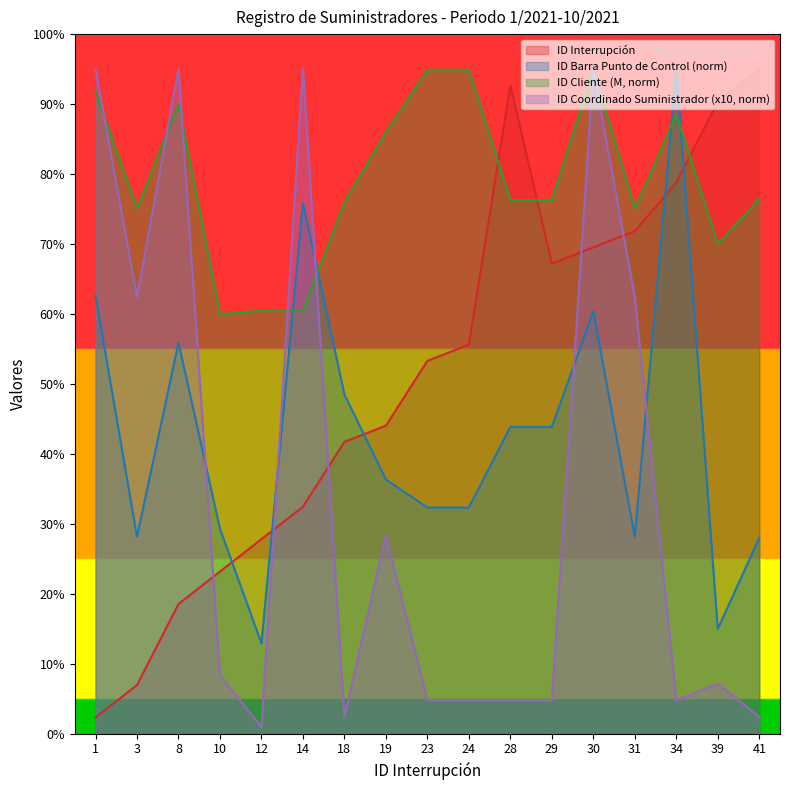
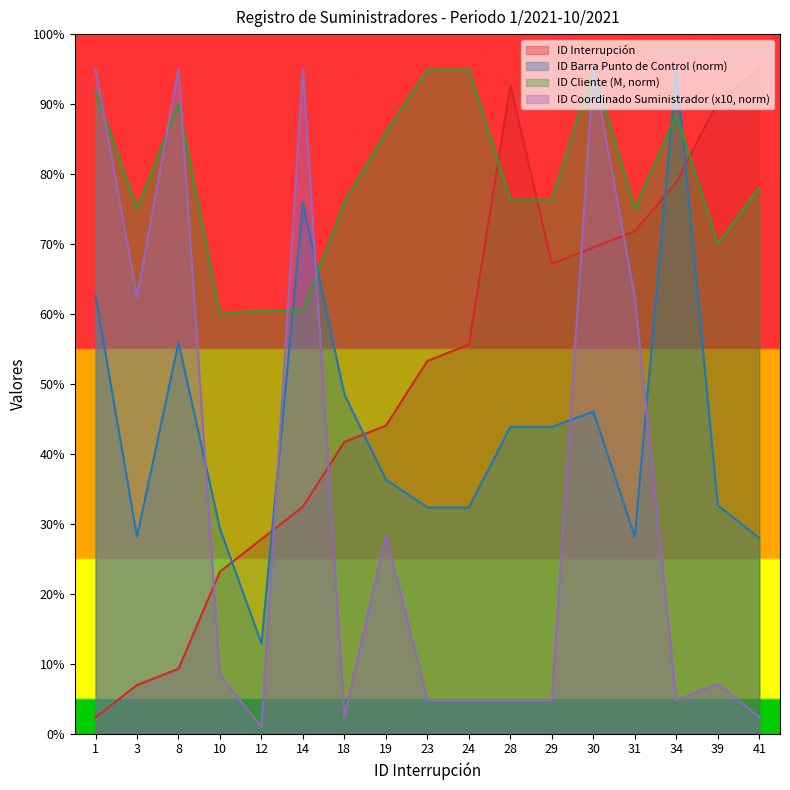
ID Interrupción, 8: 19% -> 9%
ID Barra Punto de Control (norm), 30: 60% -> 46%
ID Barra Punto de Control (norm), 39: 15% -> 33%
ID Cliente (M, norm), 41: 76% -> 78%
